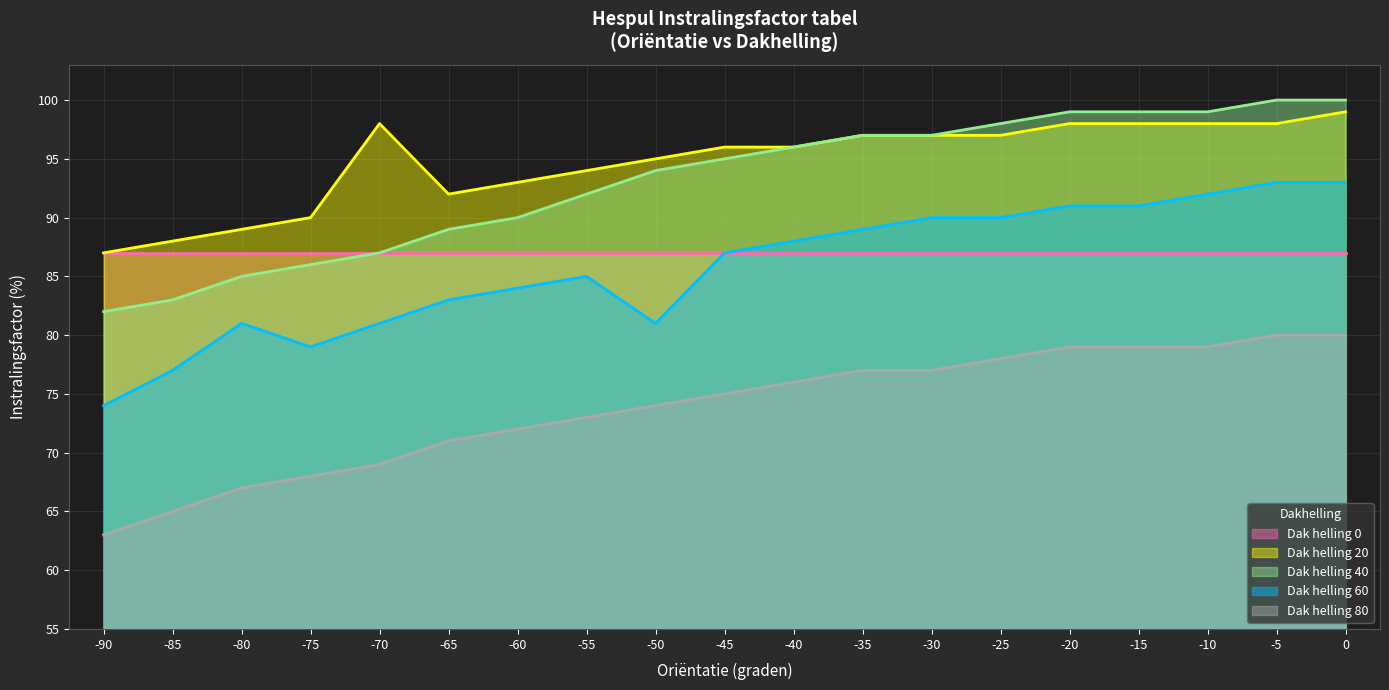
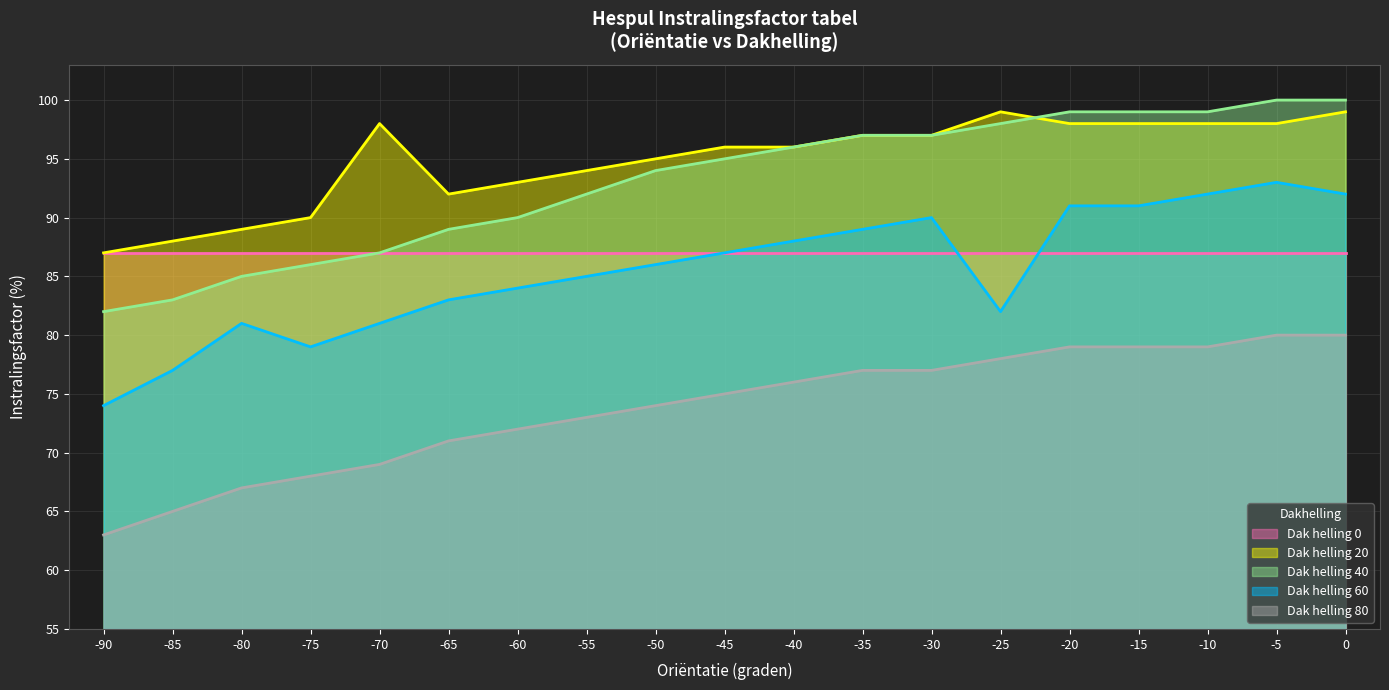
Dak helling 60, -50: 81 -> 86
Dak helling 20, -25: 97 -> 99
Dak helling 60, -25: 90 -> 82
Dak helling 60, 0: 93 -> 92
